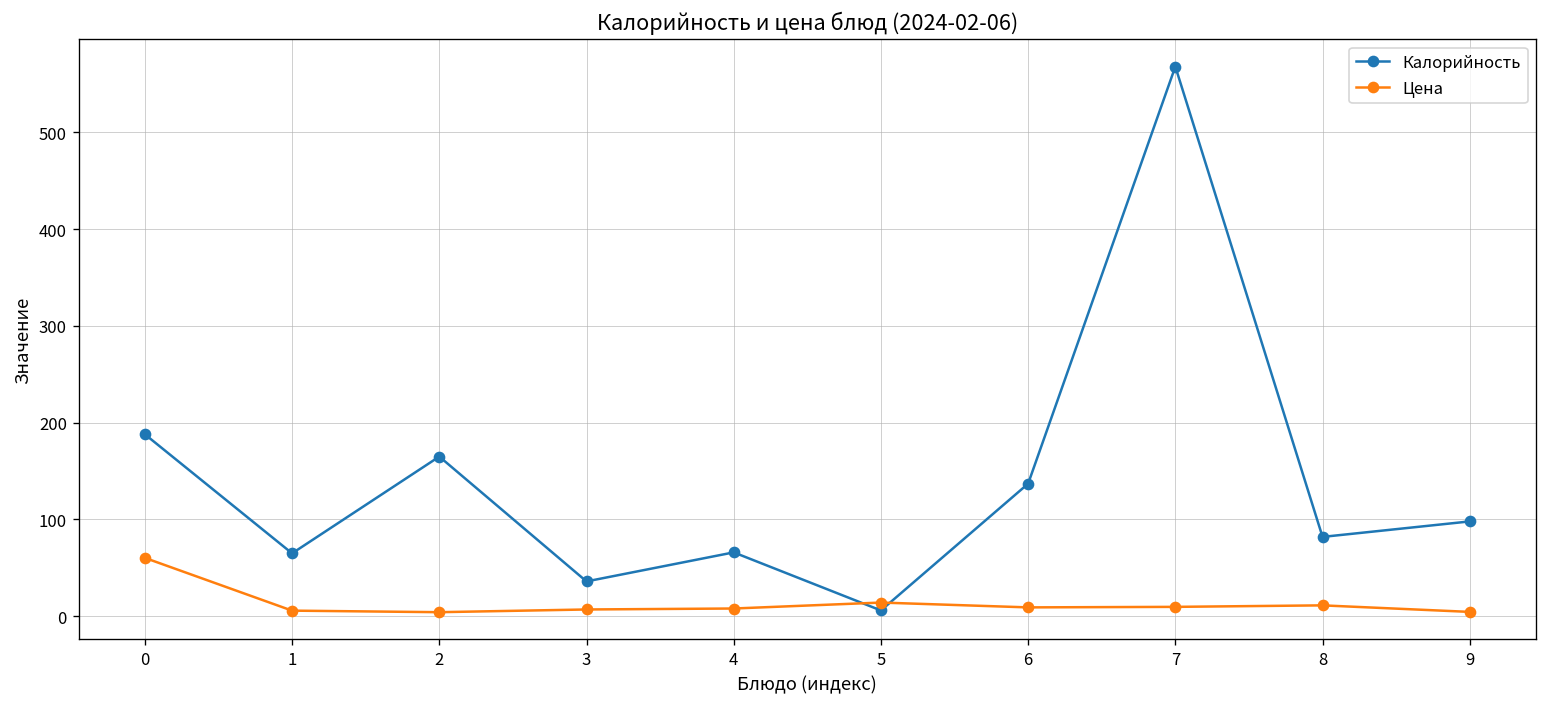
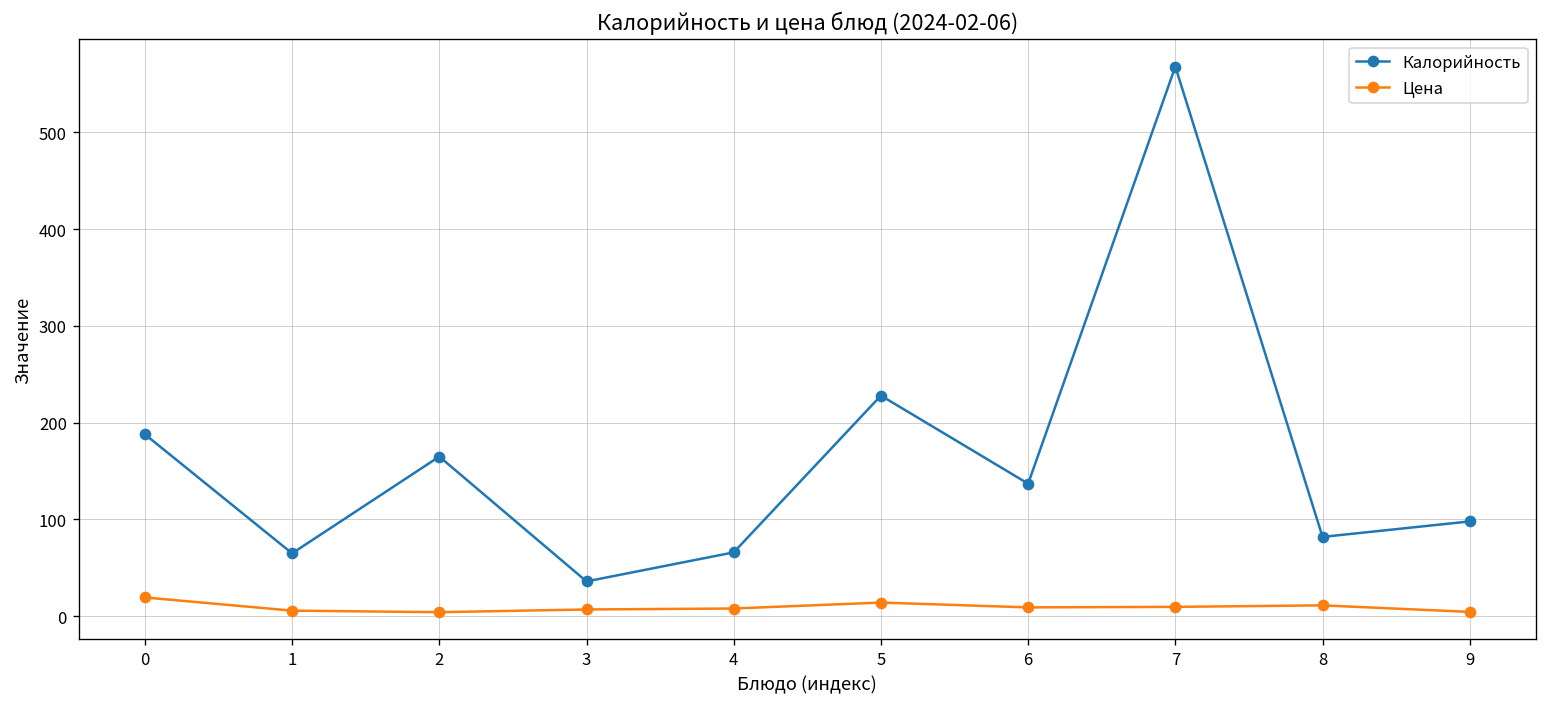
Цена, 0: 60 -> 20
Калорийность, 5: 10 -> 230
